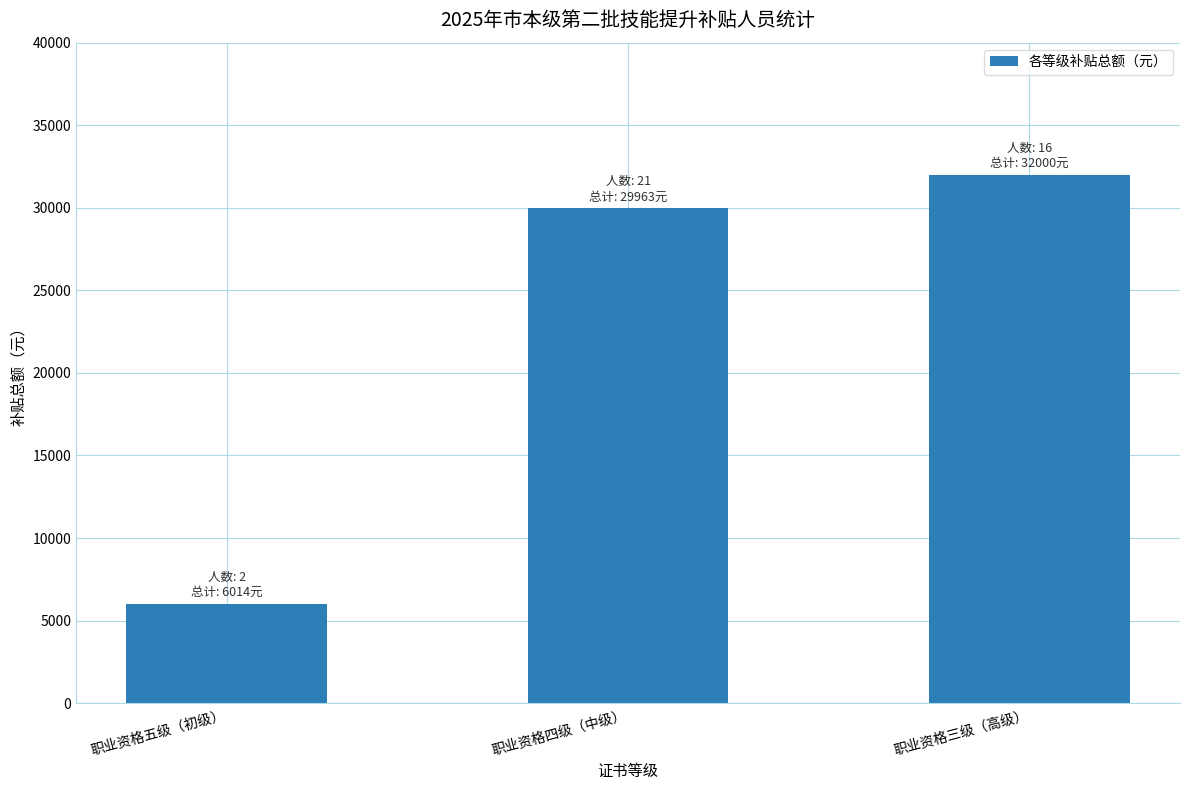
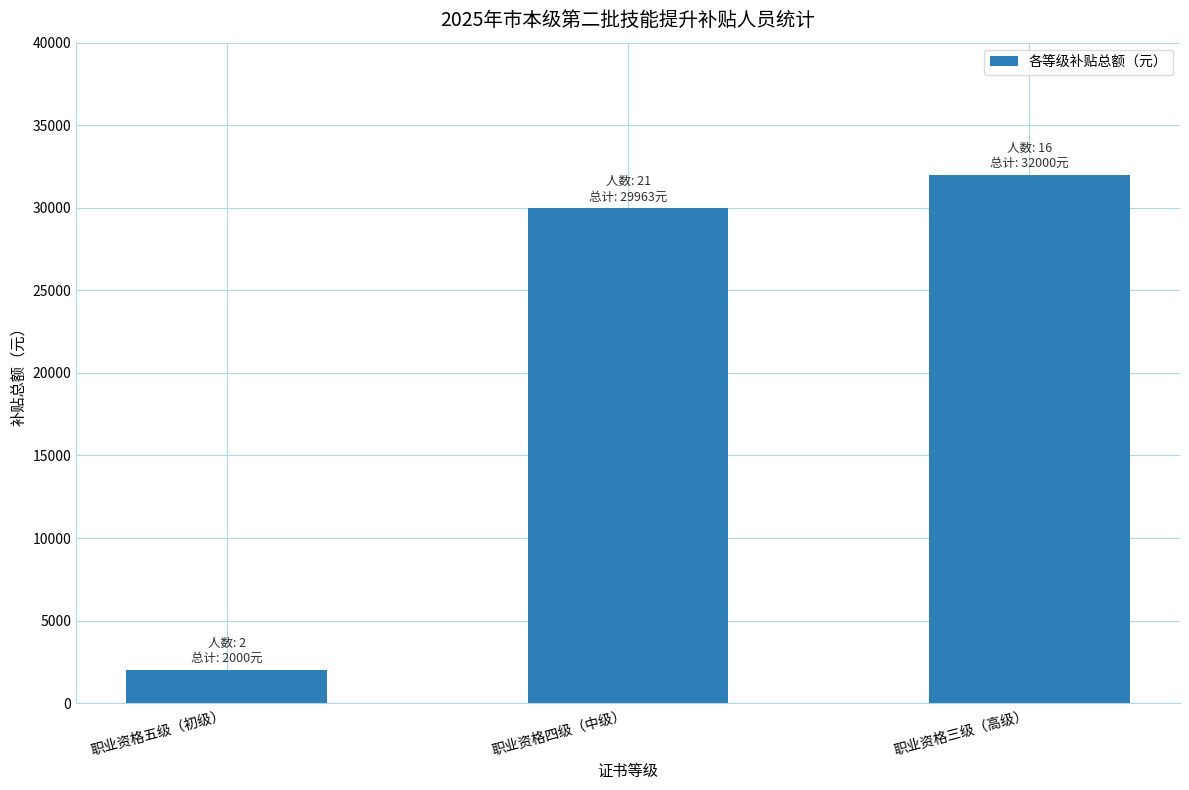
职业资格五级（初级）: 6014元 -> 2000元
